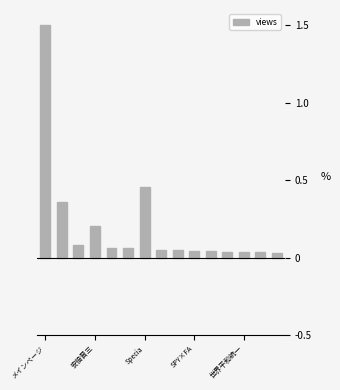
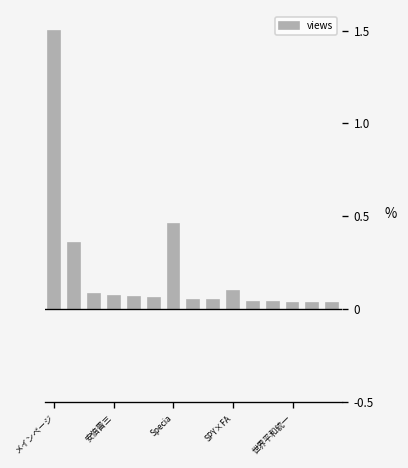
安倍晋三: 0.20 -> 0.07
SPY×FA: 0.04 -> 0.10
